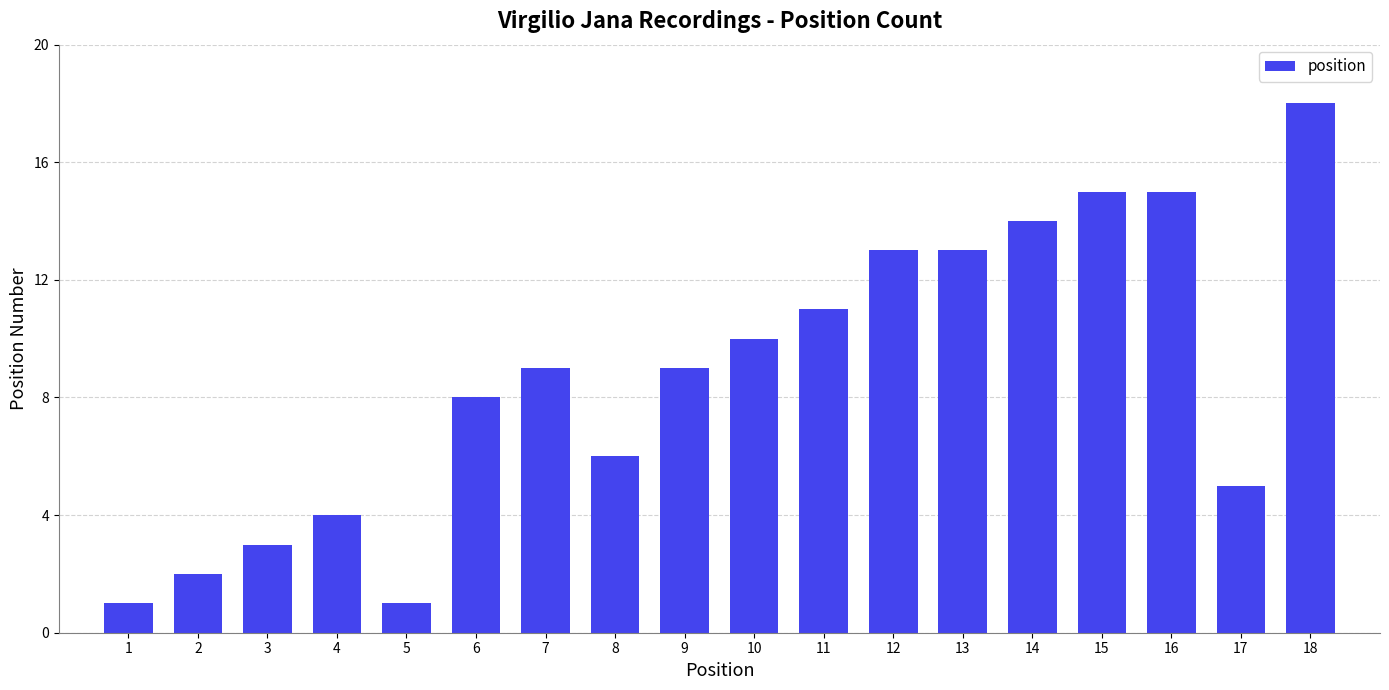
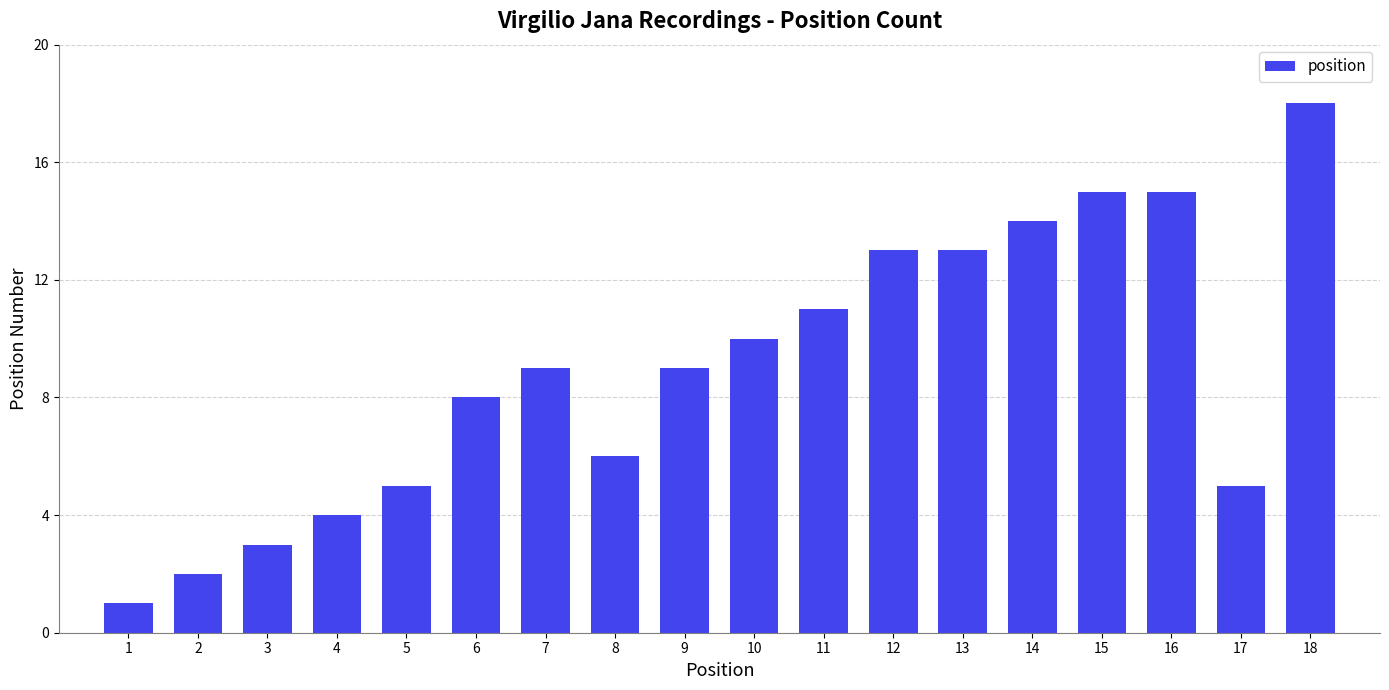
5: 1 -> 5
